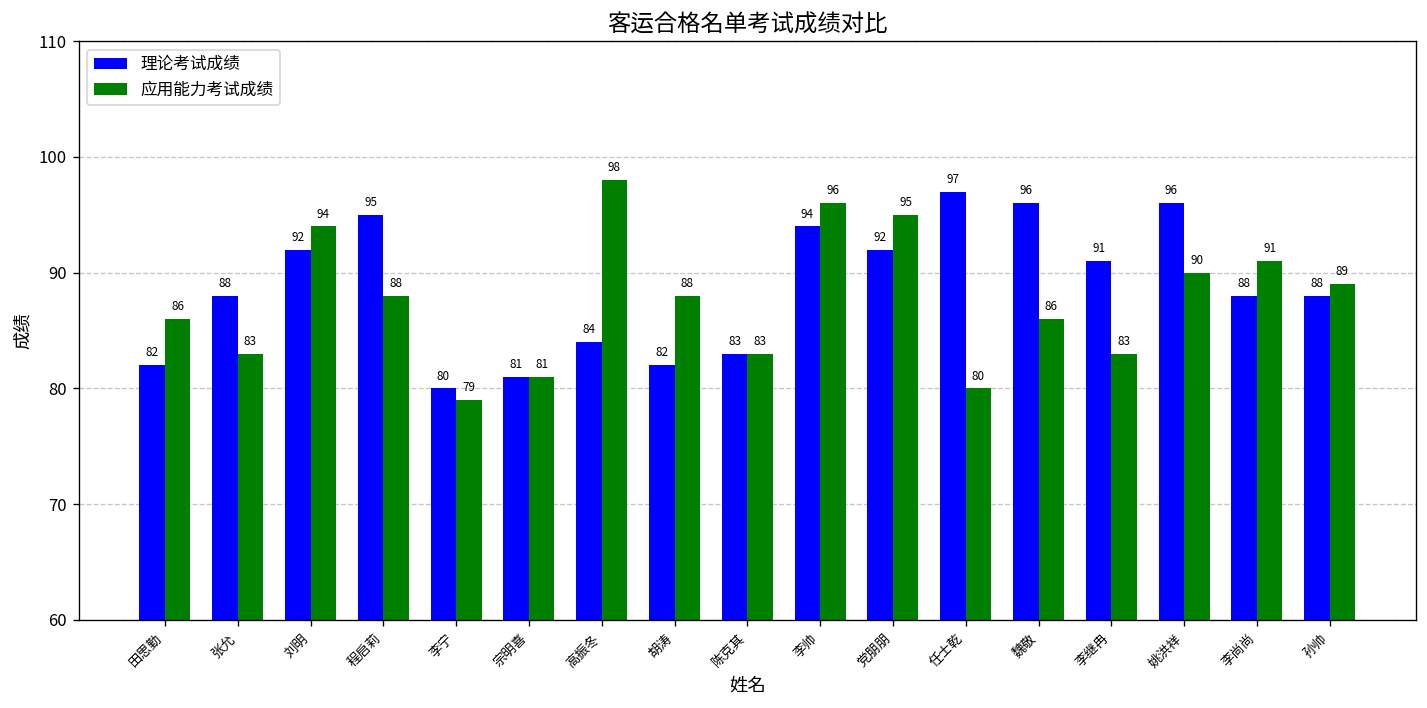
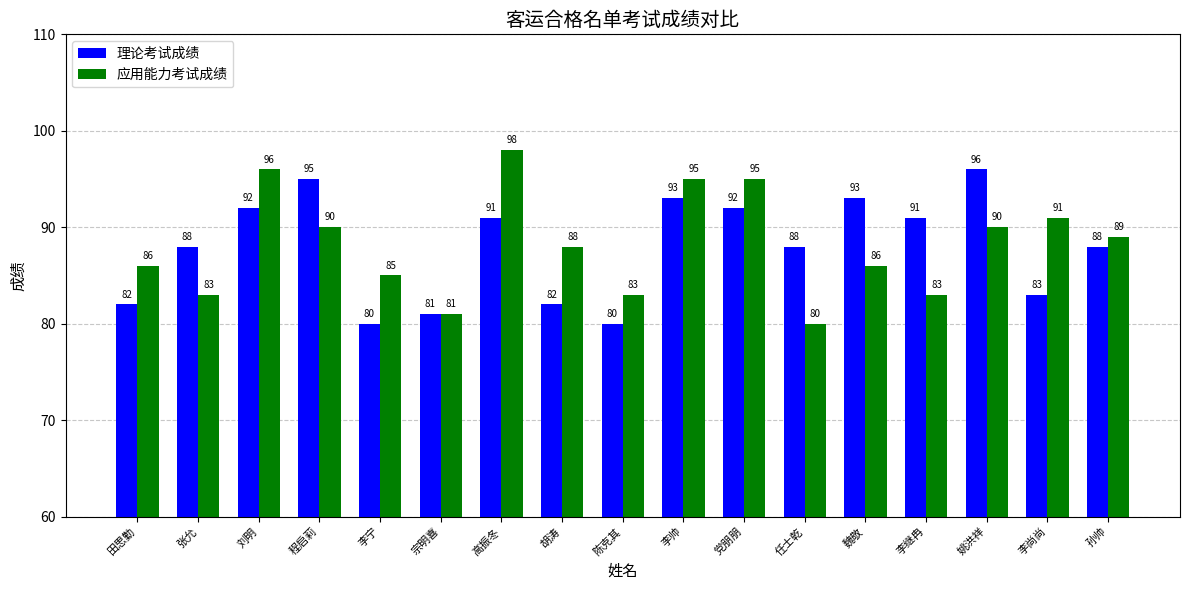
应用能力考试成绩, 刘明: 94 -> 96
应用能力考试成绩, 程启莉: 88 -> 90
应用能力考试成绩, 李宁: 79 -> 85
理论考试成绩, 高振冬: 84 -> 91
理论考试成绩, 陈克其: 83 -> 80
理论考试成绩, 李帅: 94 -> 93
应用能力考试成绩, 李帅: 96 -> 95
理论考试成绩, 任士乾: 97 -> 88
理论考试成绩, 魏敬: 96 -> 93
理论考试成绩, 李尚尚: 88 -> 83
